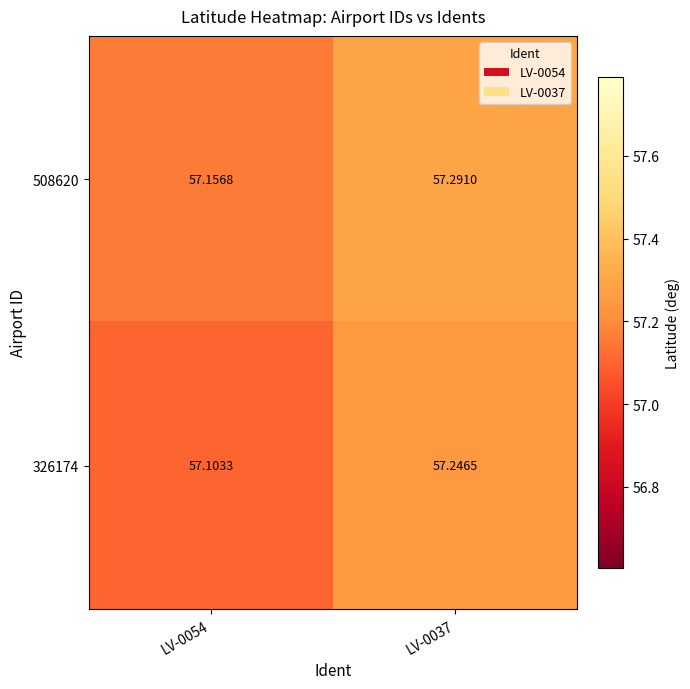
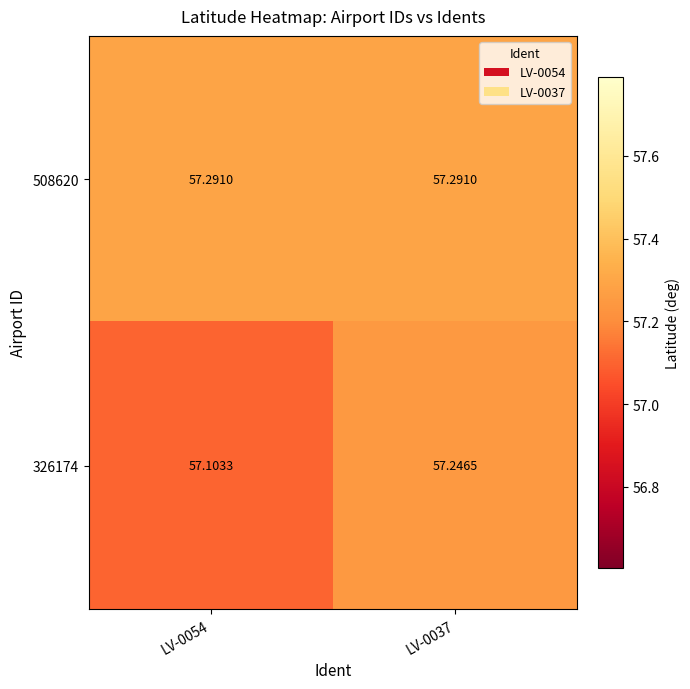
508620, LV-0054: 57.1568 -> 57.2910
